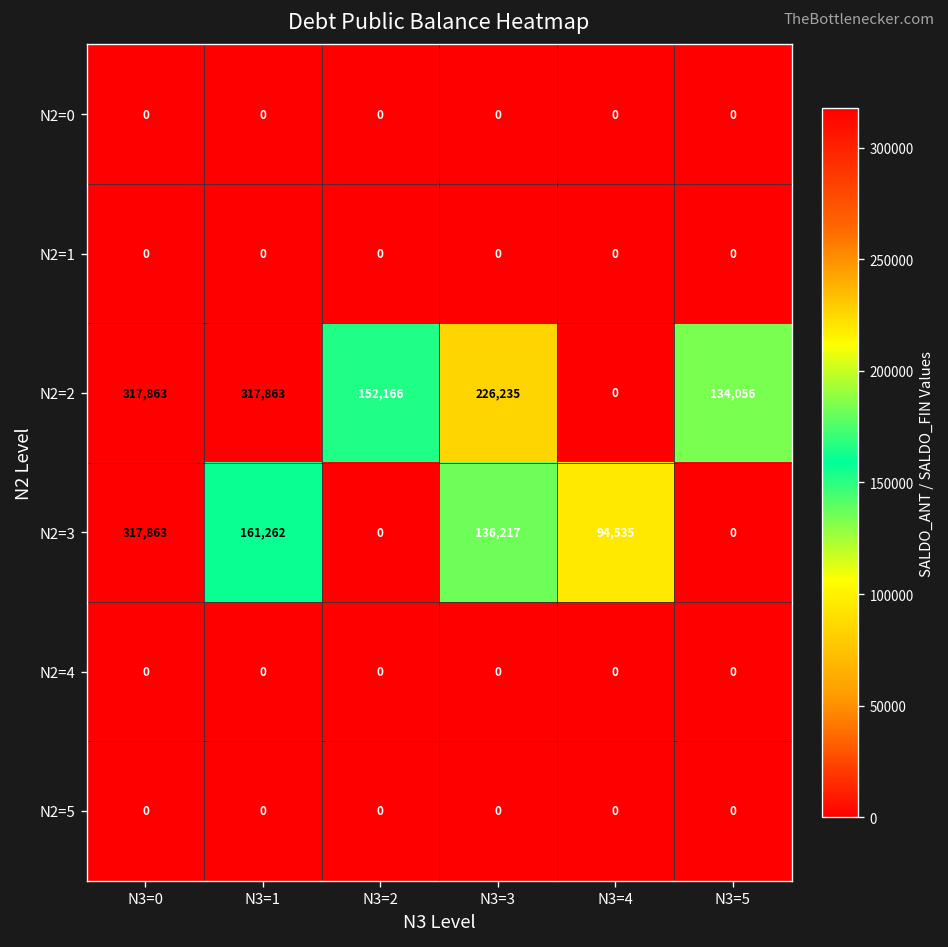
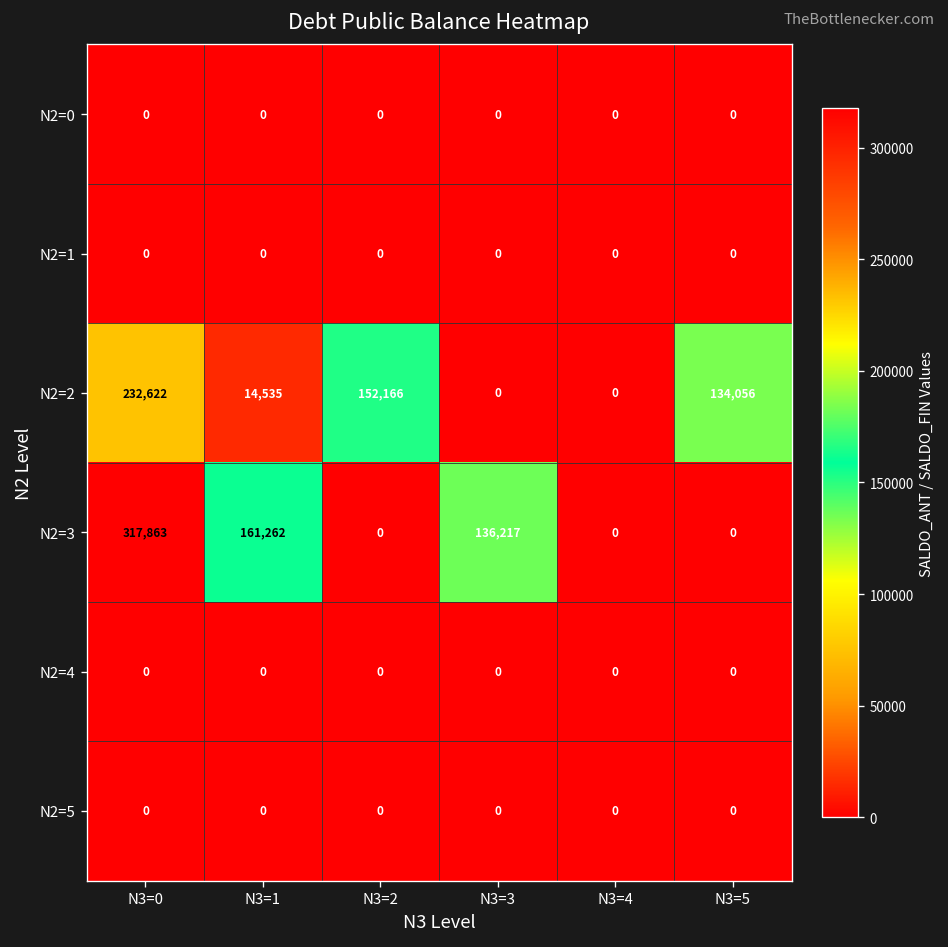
N2=2, N3=0: 317,863 -> 232,622
N2=2, N3=1: 317,863 -> 14,535
N2=2, N3=3: 226,235 -> 0
N2=3, N3=4: 94,535 -> 0
